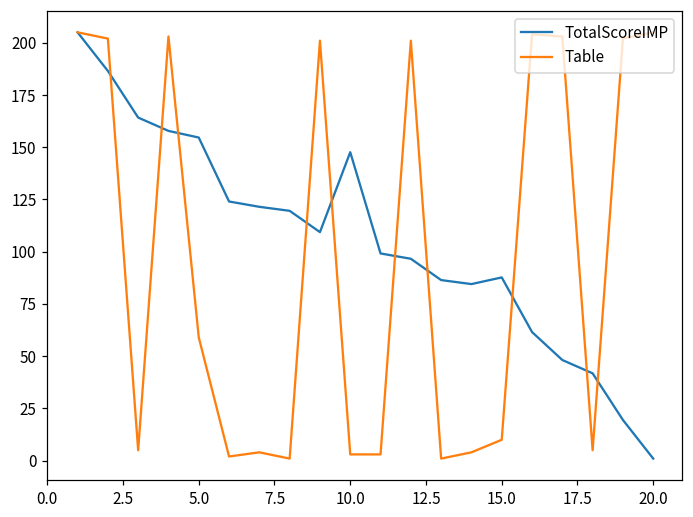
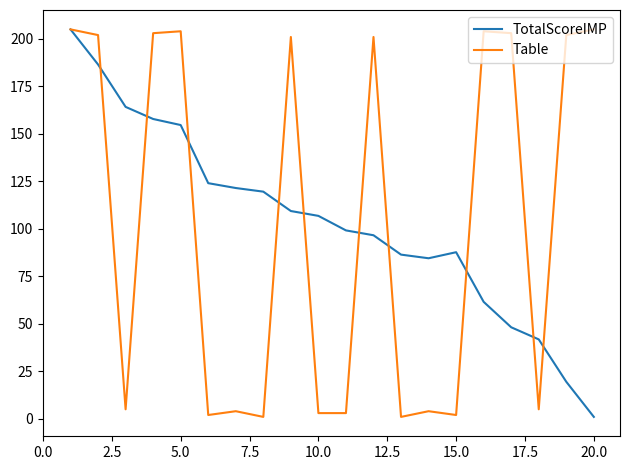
Table, 5.0: 59 -> 204
TotalScoreIMP, 10.0: 148 -> 107
Table, 15.0: 10 -> 2
